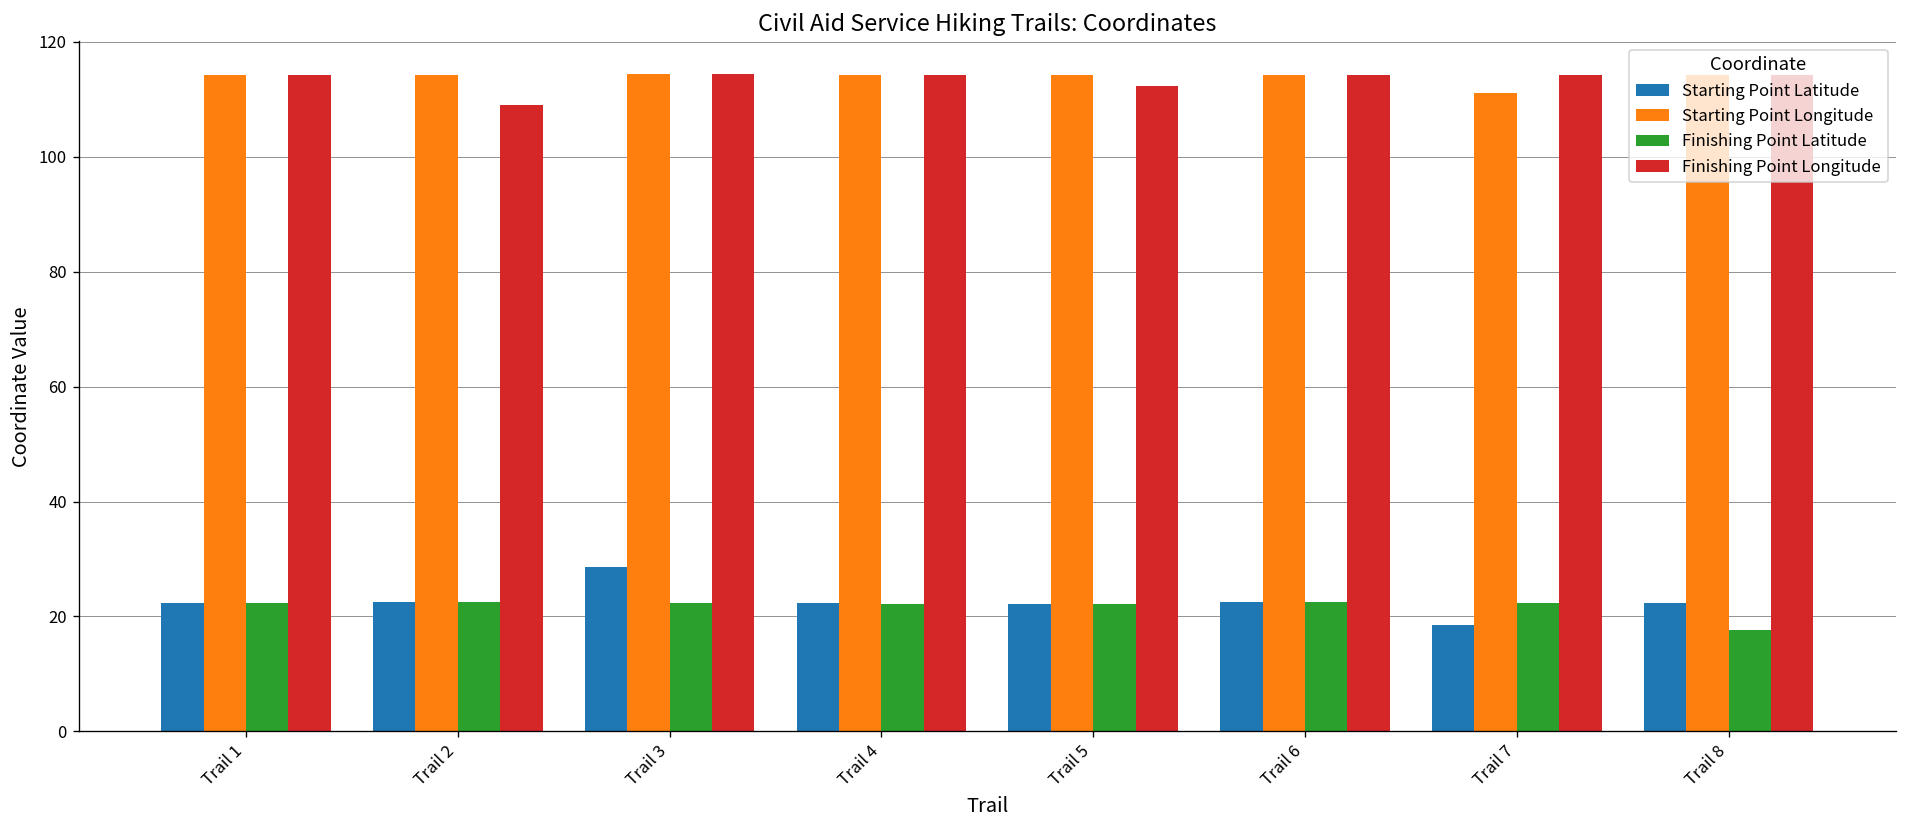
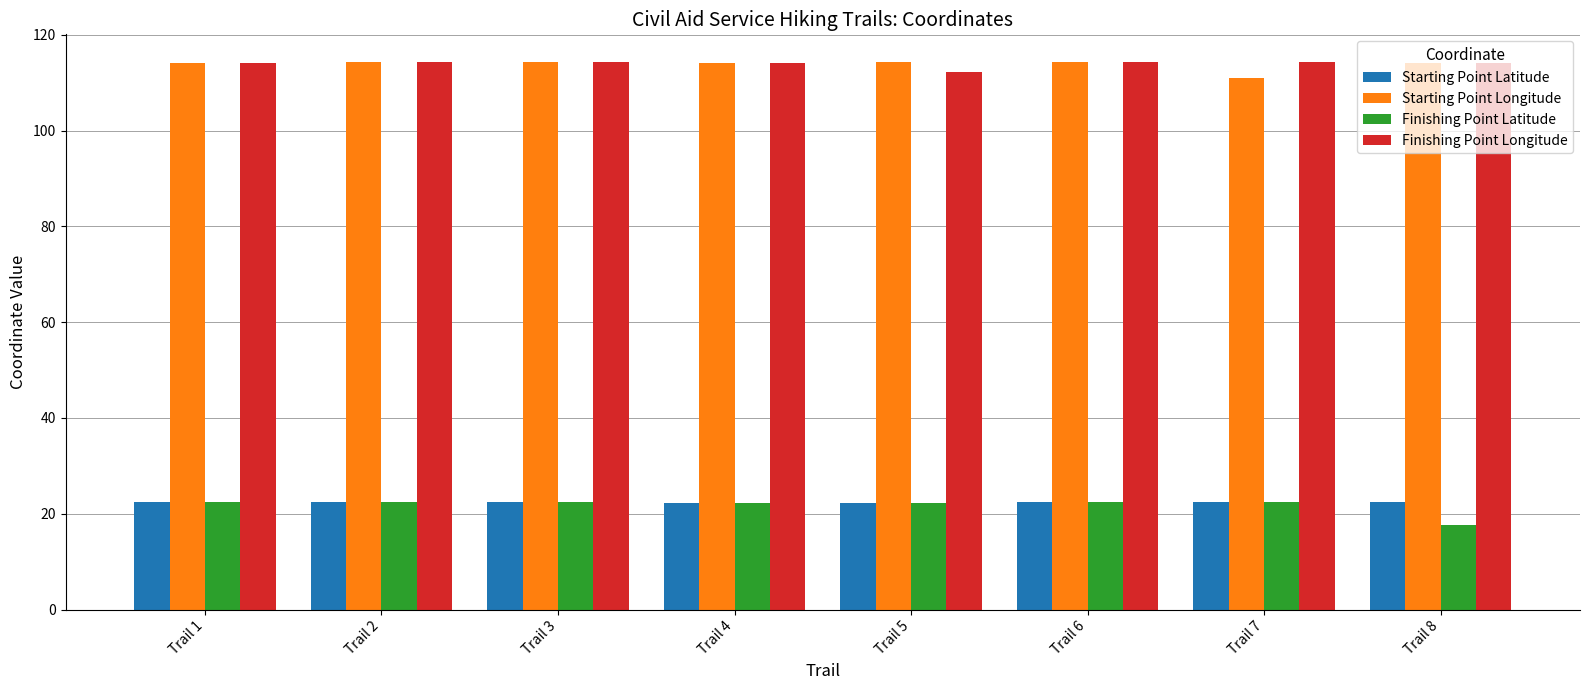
Finishing Point Longitude, Trail 2: 109 -> 114
Starting Point Latitude, Trail 3: 29 -> 22
Starting Point Latitude, Trail 7: 19 -> 22
